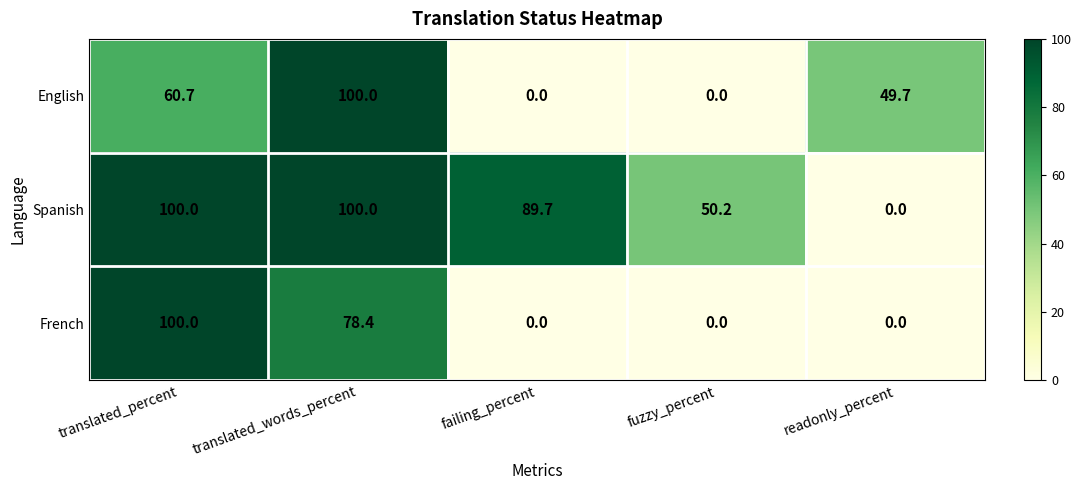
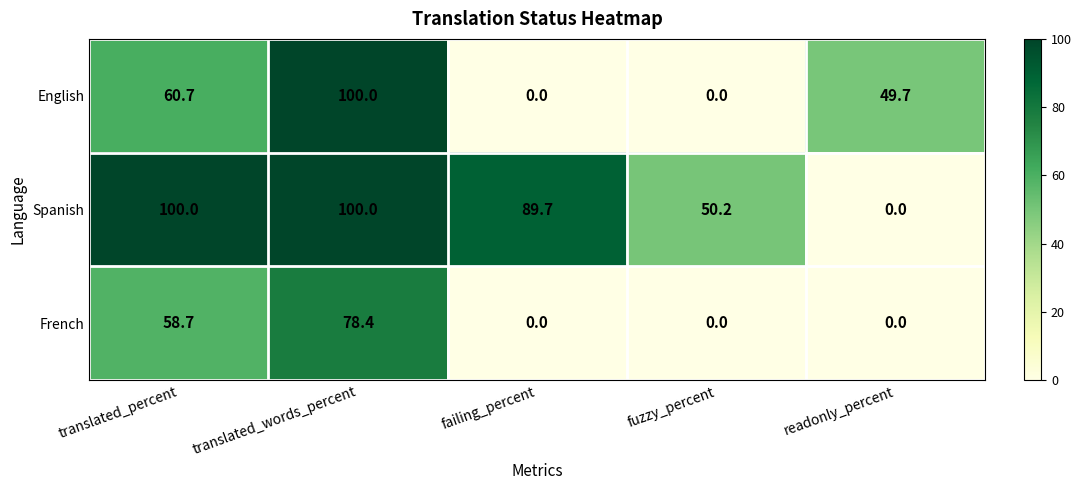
French, translated_percent: 100.0 -> 58.7
